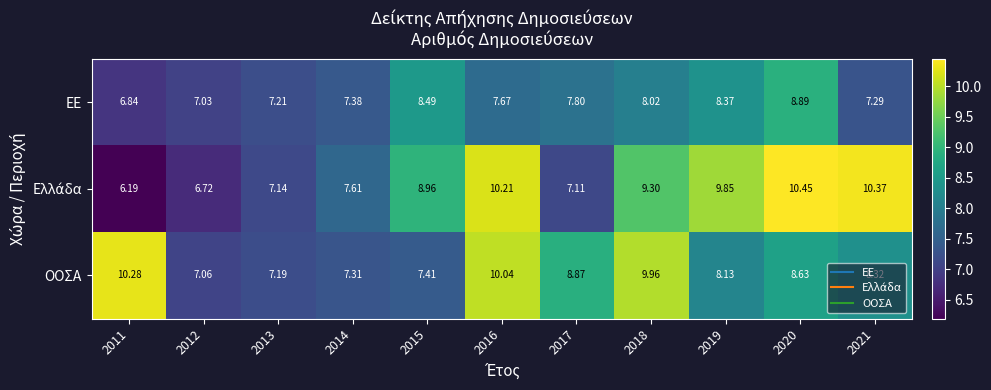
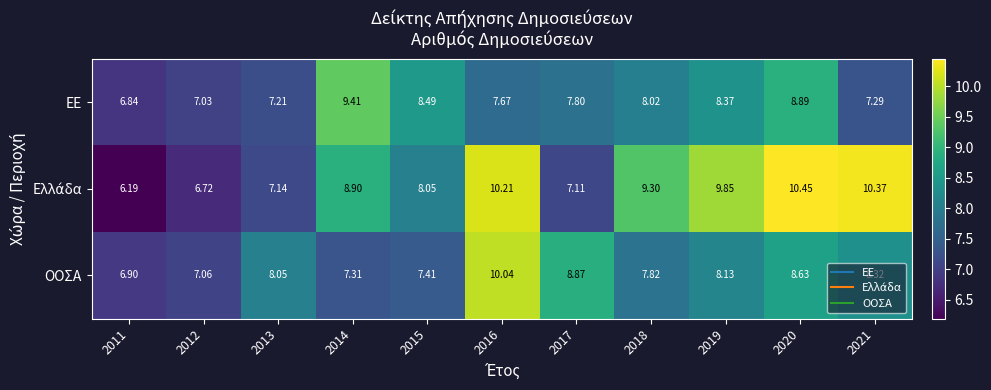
ΕΕ, 2014: 7.38 -> 9.41
Ελλάδα, 2014: 7.61 -> 8.90
Ελλάδα, 2015: 8.96 -> 8.05
ΟΟΣΑ, 2011: 10.28 -> 6.90
ΟΟΣΑ, 2013: 7.19 -> 8.05
ΟΟΣΑ, 2018: 9.96 -> 7.82
